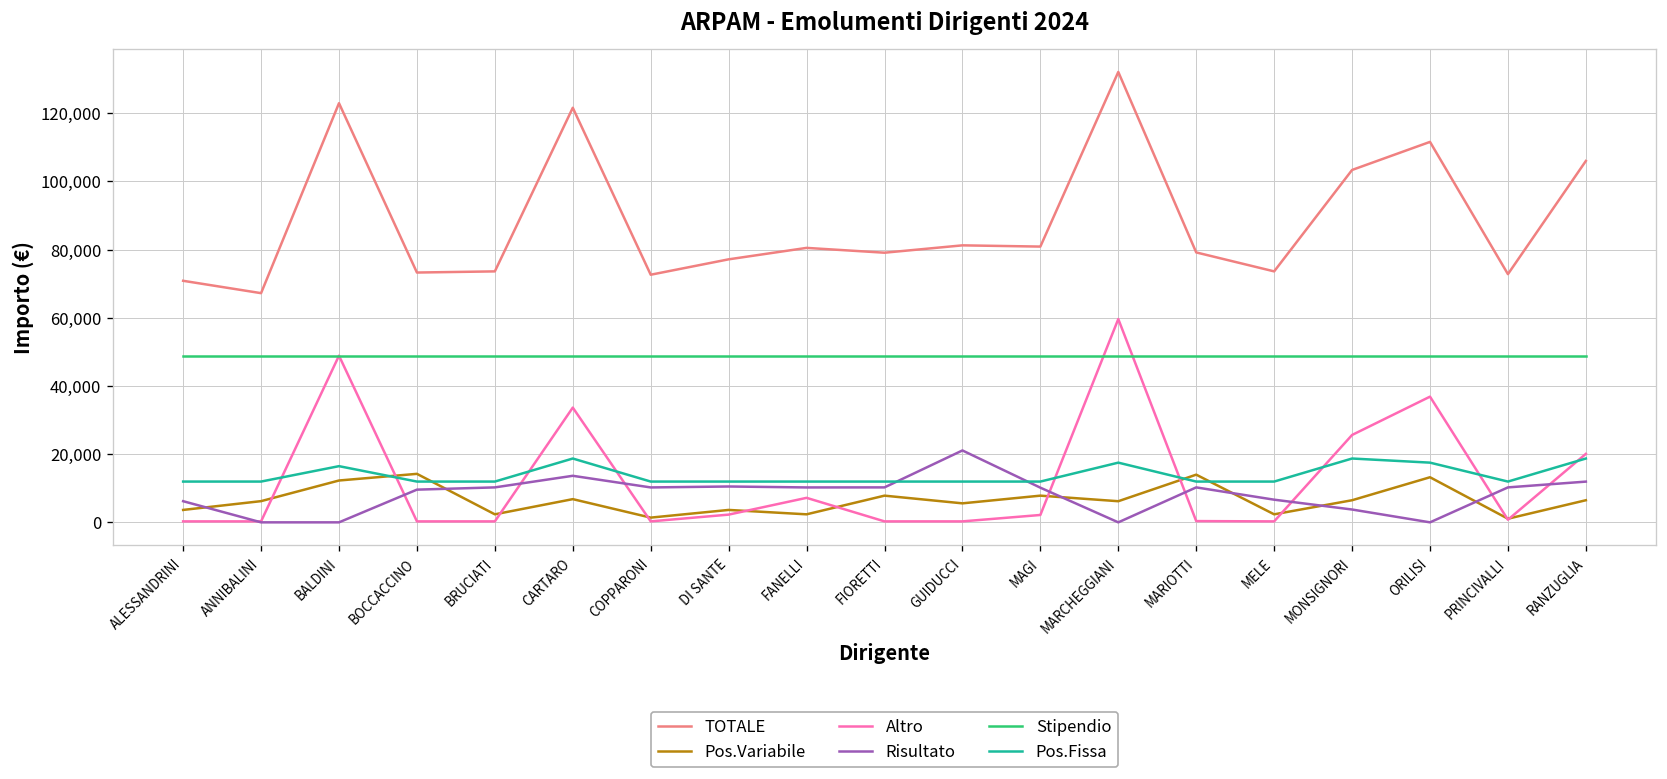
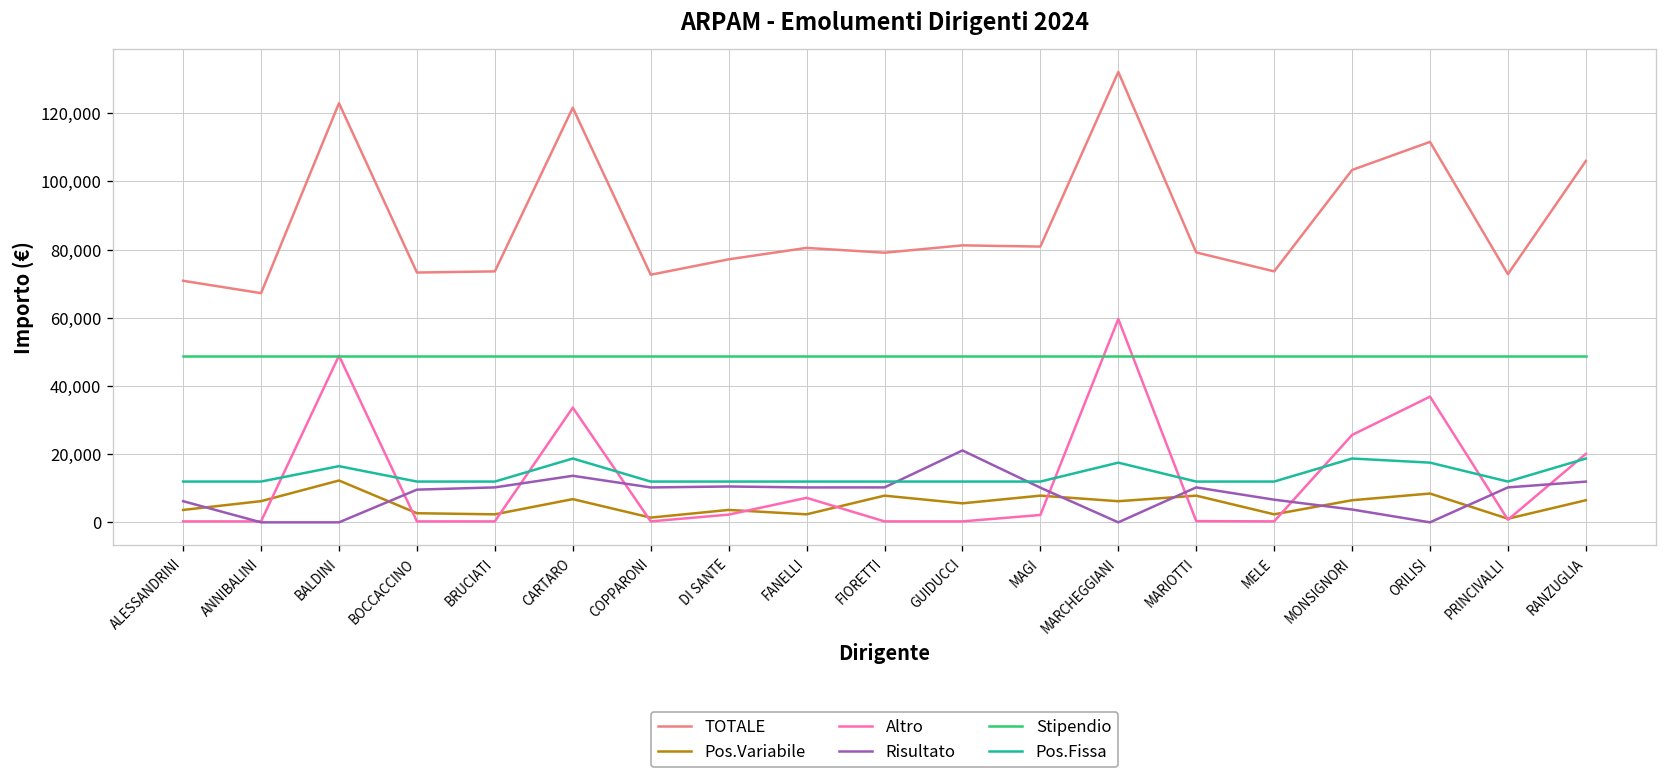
Pos.Variabile, BOCCACCINO: 14,000 -> 3,000
Pos.Variabile, MARIOTTI: 14,000 -> 8,000
Pos.Variabile, ORILISI: 13,000 -> 8,000
